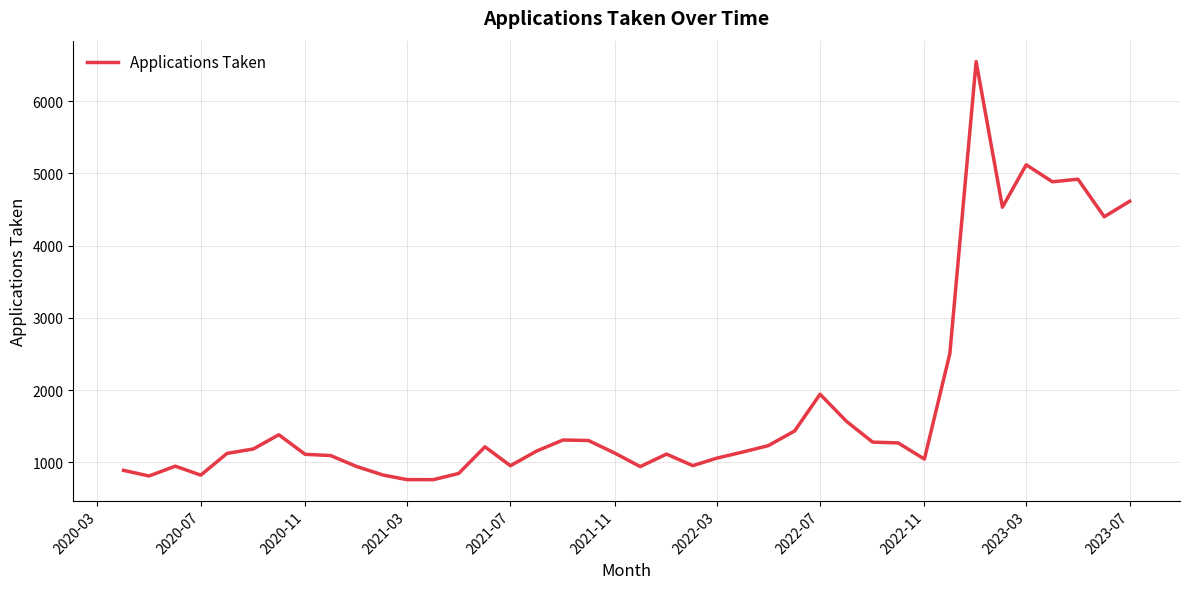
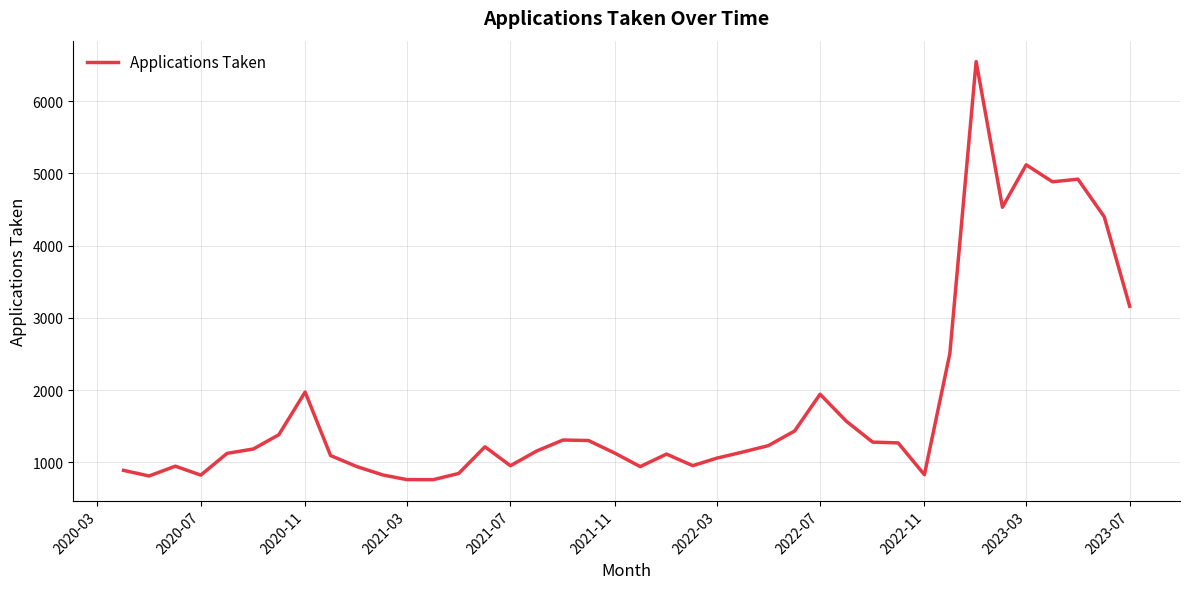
2020-11: 1100 -> 2000
2022-11: 1000 -> 800
2023-07: 4600 -> 3200
